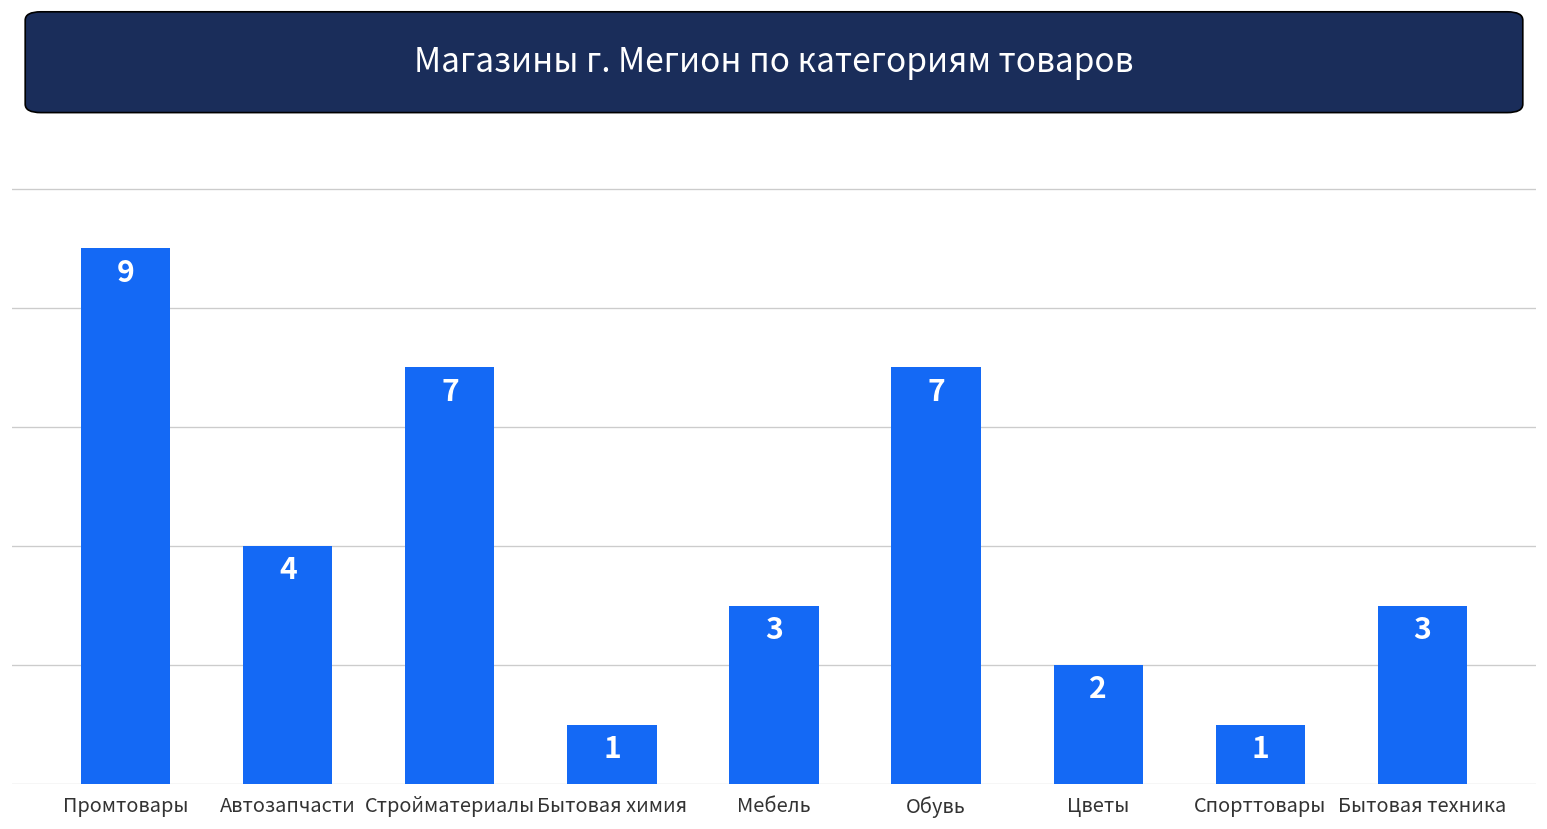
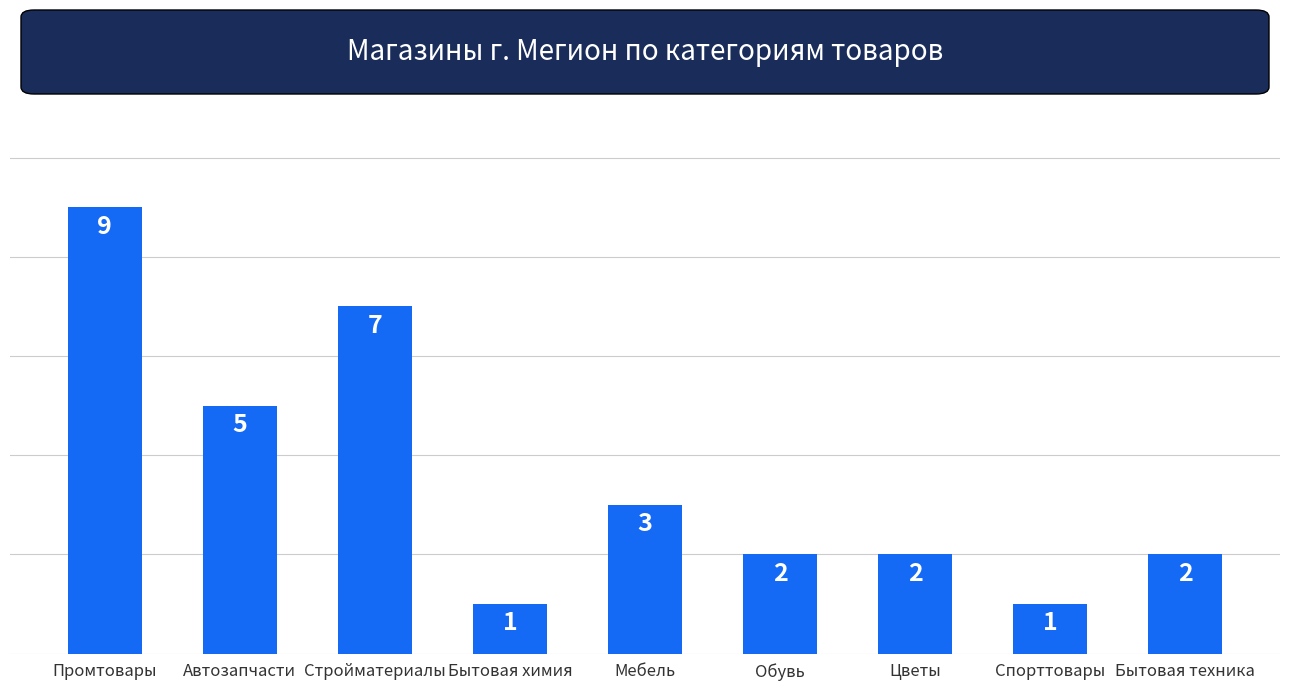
Автозапчасти: 4 -> 5
Обувь: 7 -> 2
Бытовая техника: 3 -> 2
